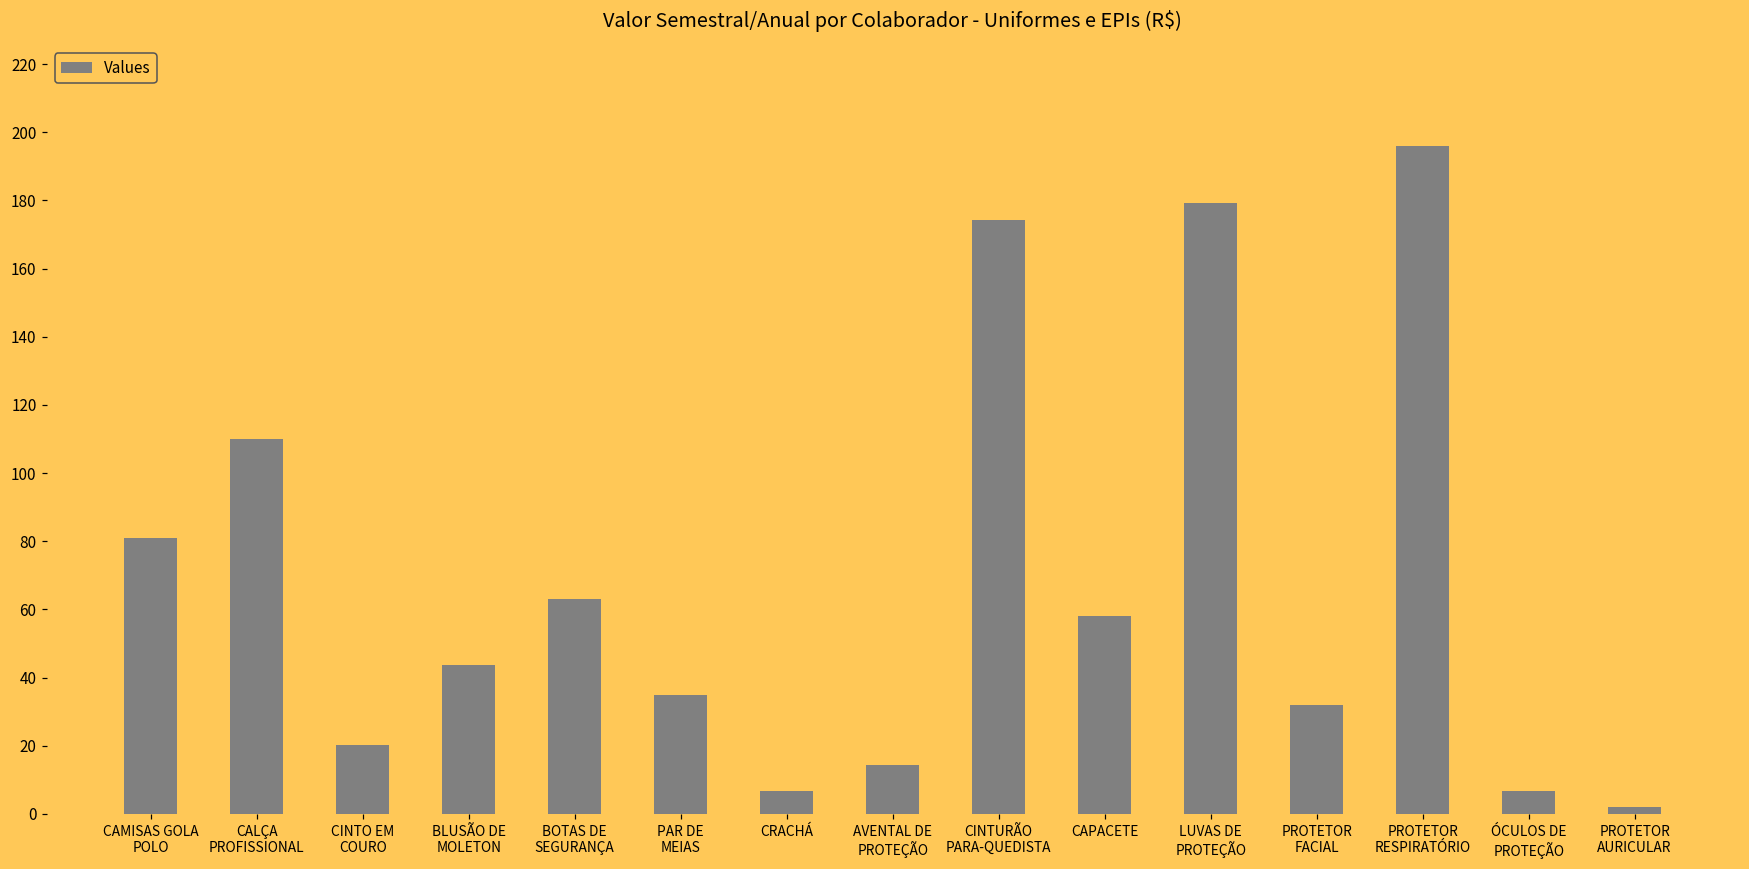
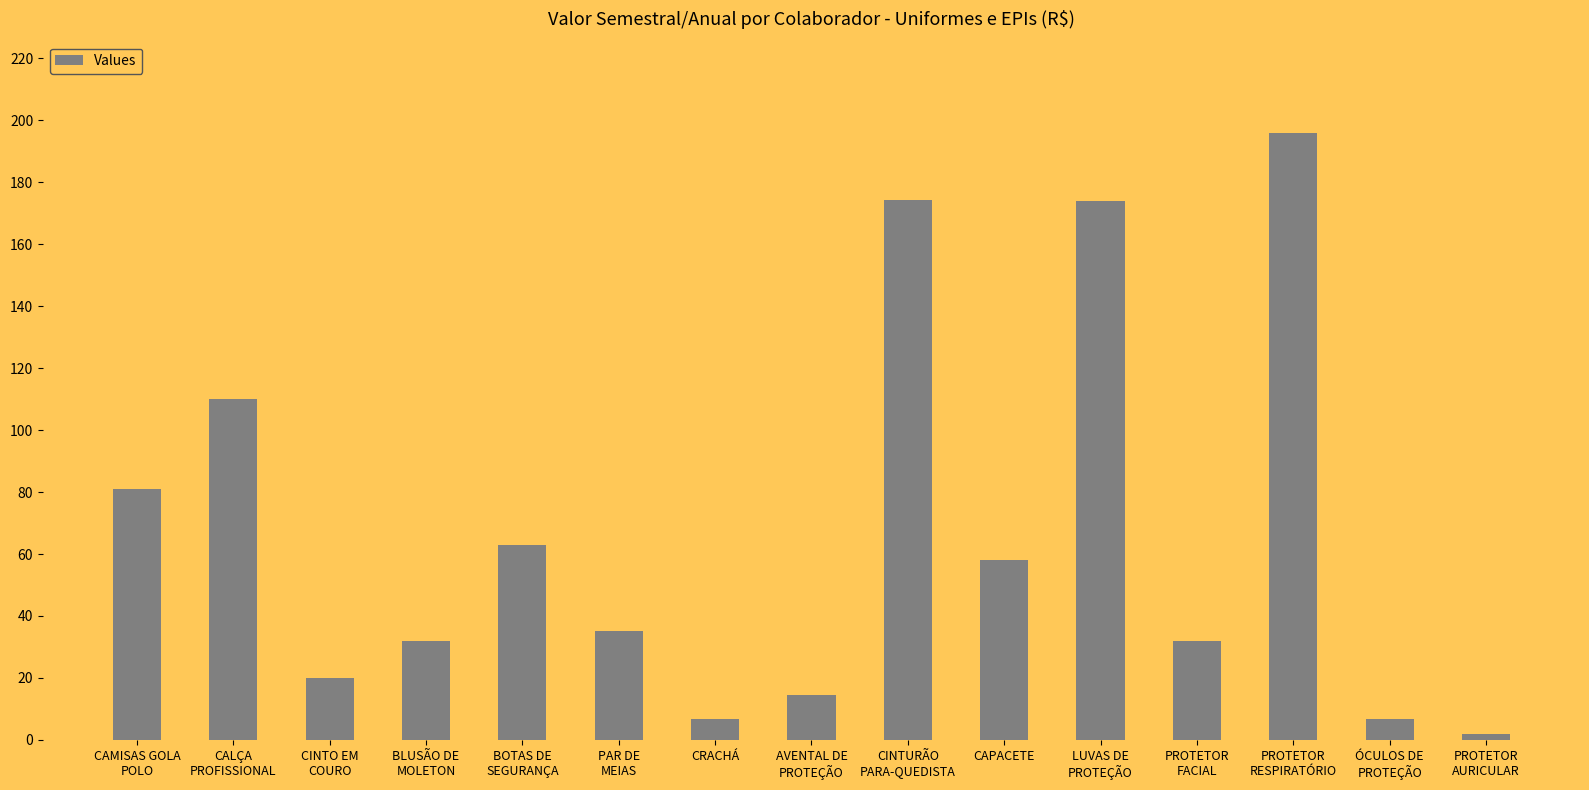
BLUSÃO DE MOLETON: 44 -> 32
LUVAS DE PROTEÇÃO: 179 -> 174
